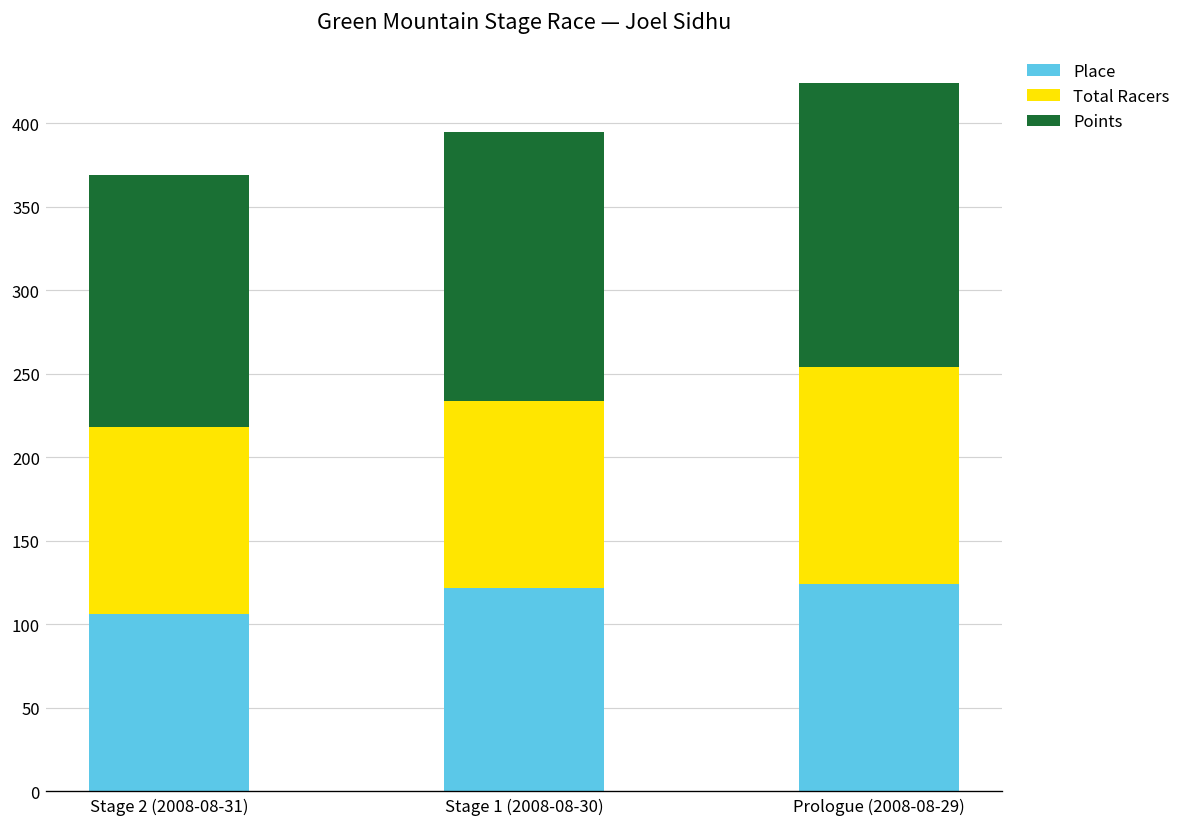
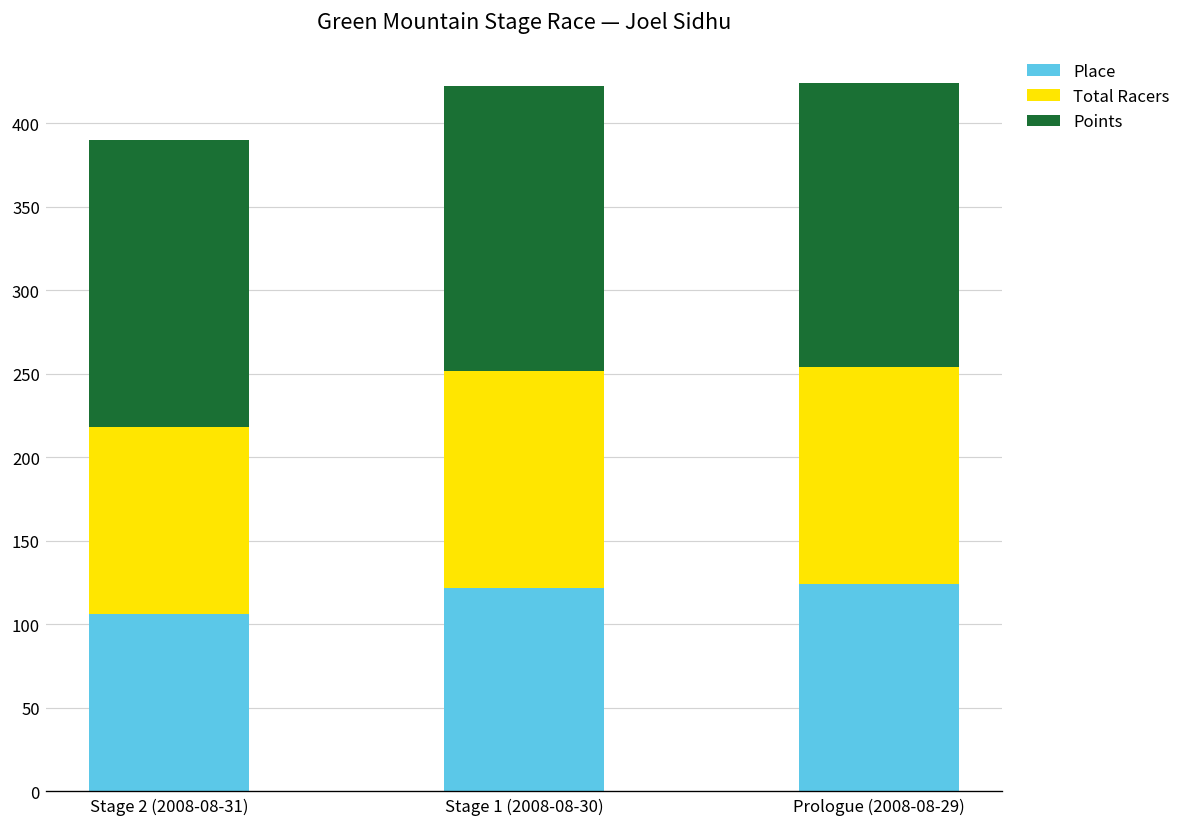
Points, Stage 2 (2008-08-31): 151 -> 172
Total Racers, Stage 1 (2008-08-30): 112 -> 130
Points, Stage 1 (2008-08-30): 161 -> 170
